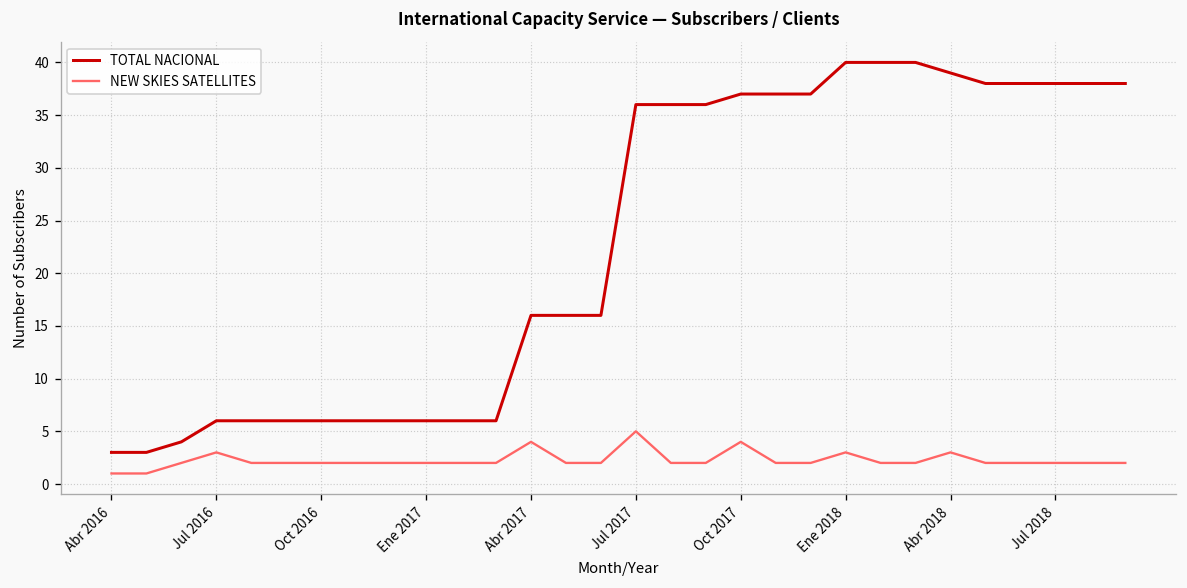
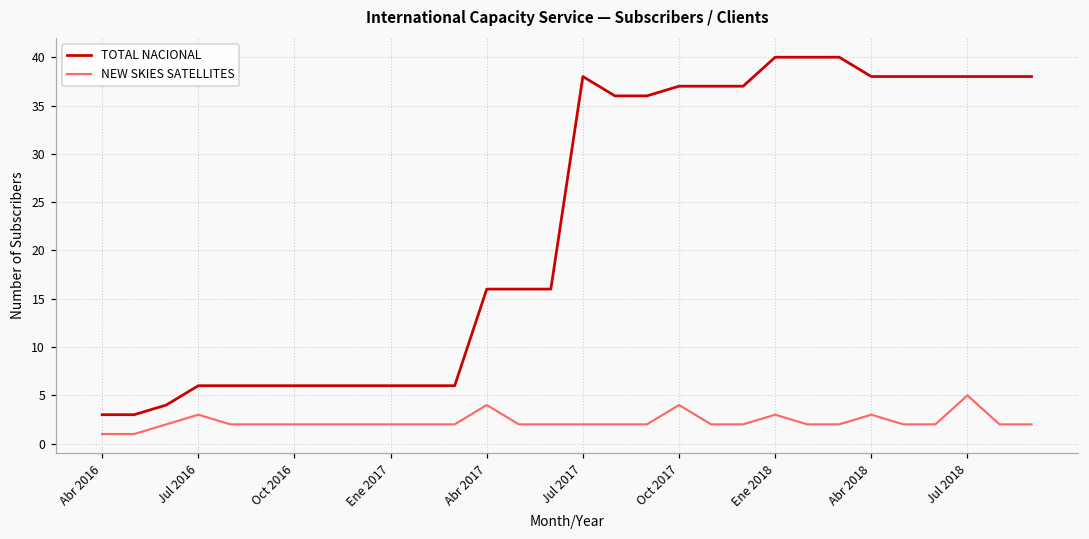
TOTAL NACIONAL, Jul 2017: 36 -> 38
NEW SKIES SATELLITES, Jul 2017: 5 -> 2
TOTAL NACIONAL, Abr 2018: 39 -> 38
NEW SKIES SATELLITES, Jul 2018: 2 -> 5
